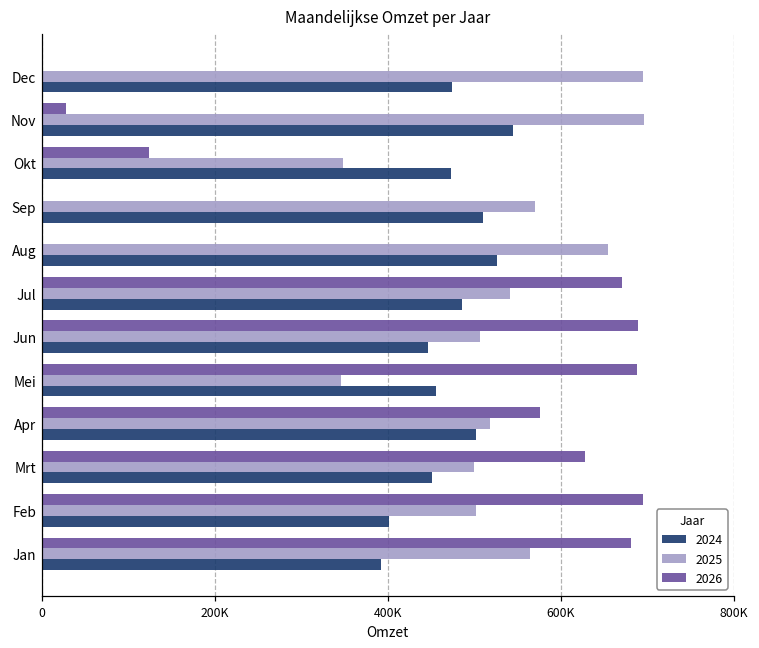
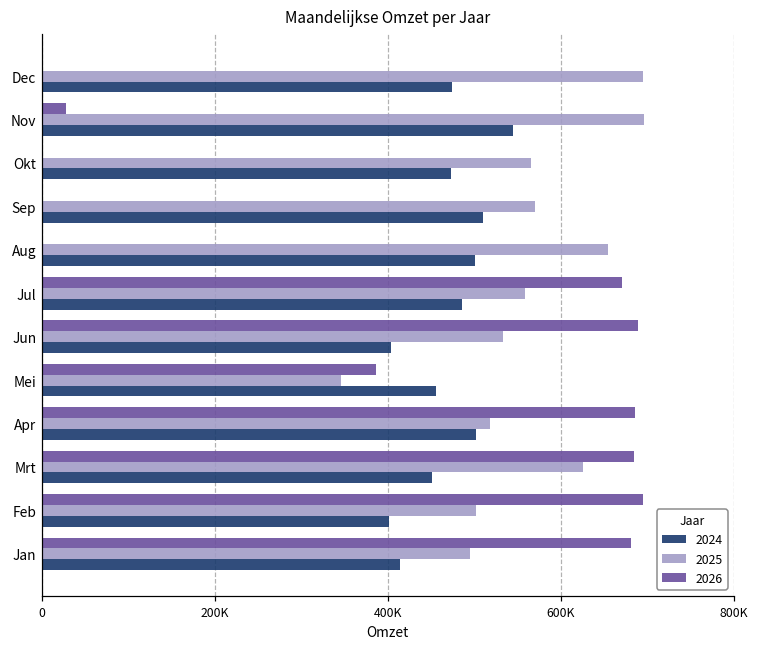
2026, Okt: 120000 -> 0
2025, Okt: 350000 -> 570000
2024, Aug: 530000 -> 500000
2025, Jul: 540000 -> 560000
2025, Jun: 510000 -> 530000
2024, Jun: 450000 -> 400000
2026, Mei: 690000 -> 390000
2026, Apr: 580000 -> 690000
2026, Mrt: 630000 -> 680000
2025, Mrt: 500000 -> 630000
2025, Jan: 560000 -> 500000
2024, Jan: 390000 -> 410000
